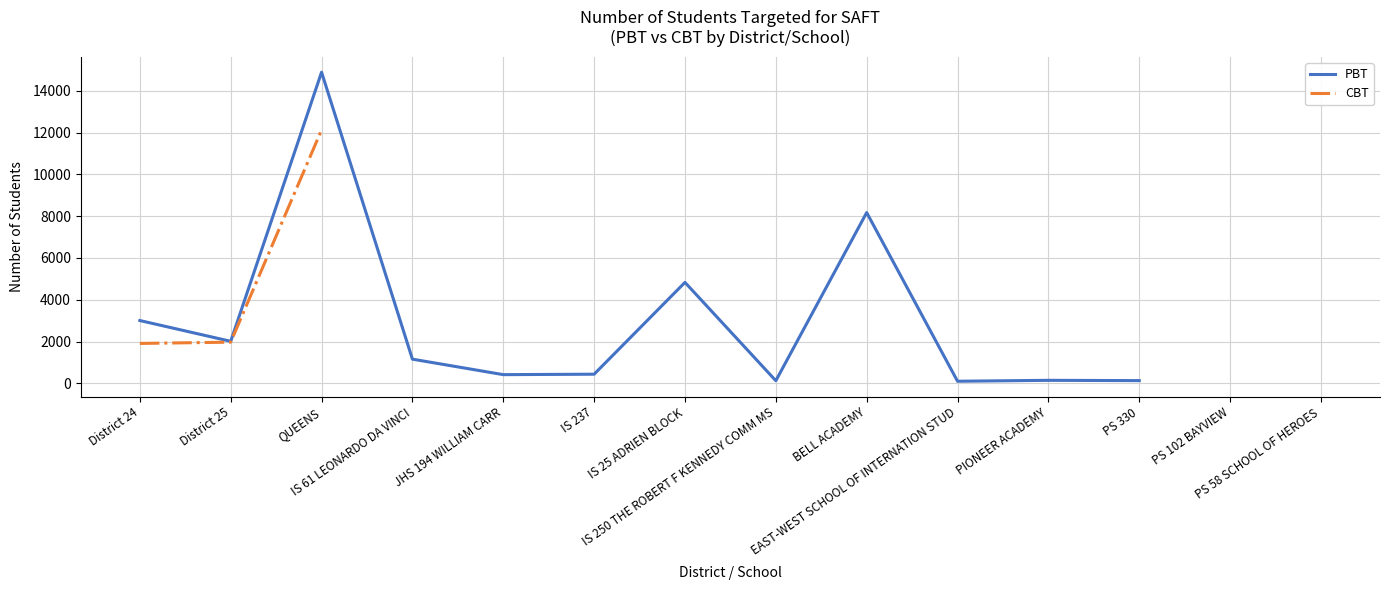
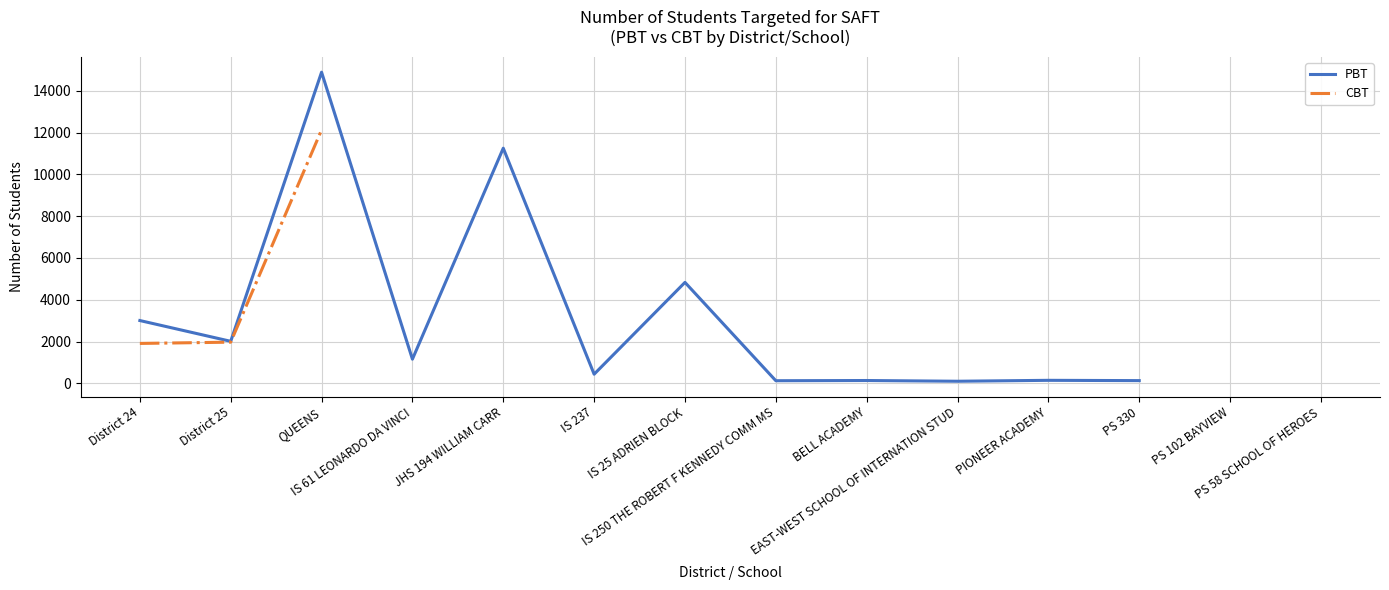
PBT, JHS 194 WILLIAM CARR: 400 -> 11300
PBT, BELL ACADEMY: 8200 -> 100
